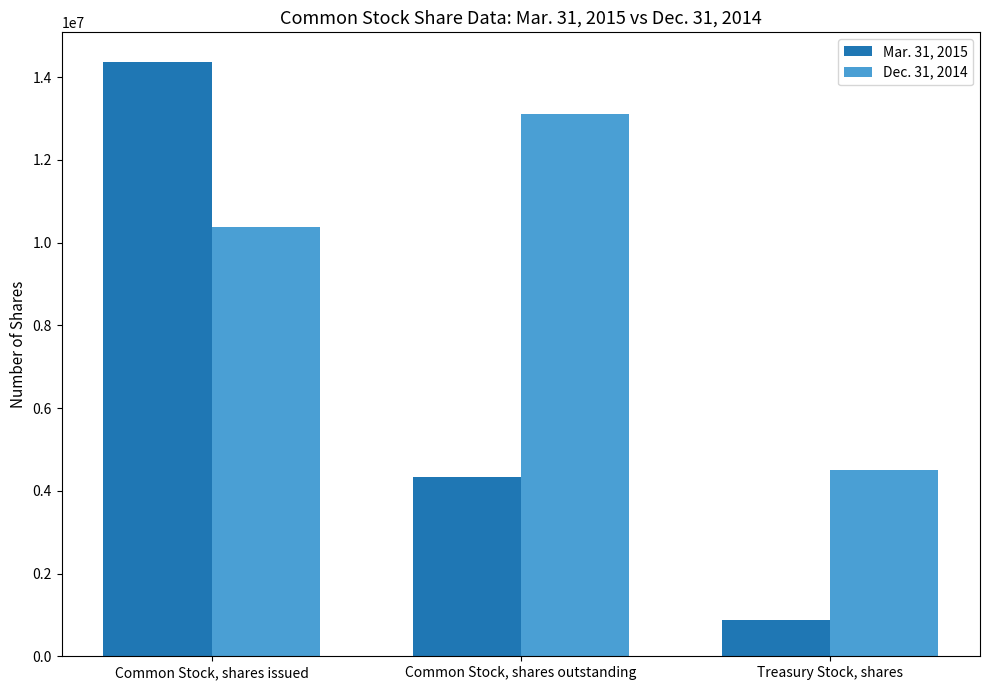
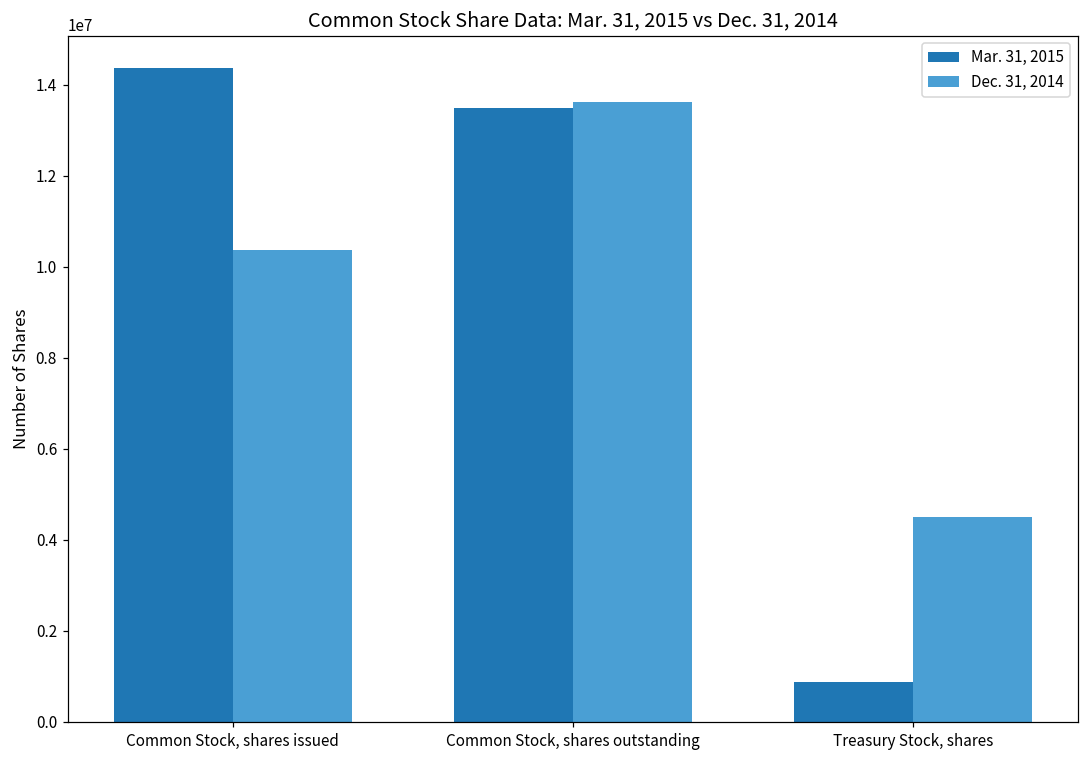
Mar. 31, 2015, Common Stock, shares outstanding: 4300000 -> 13500000
Dec. 31, 2014, Common Stock, shares outstanding: 13100000 -> 13600000
